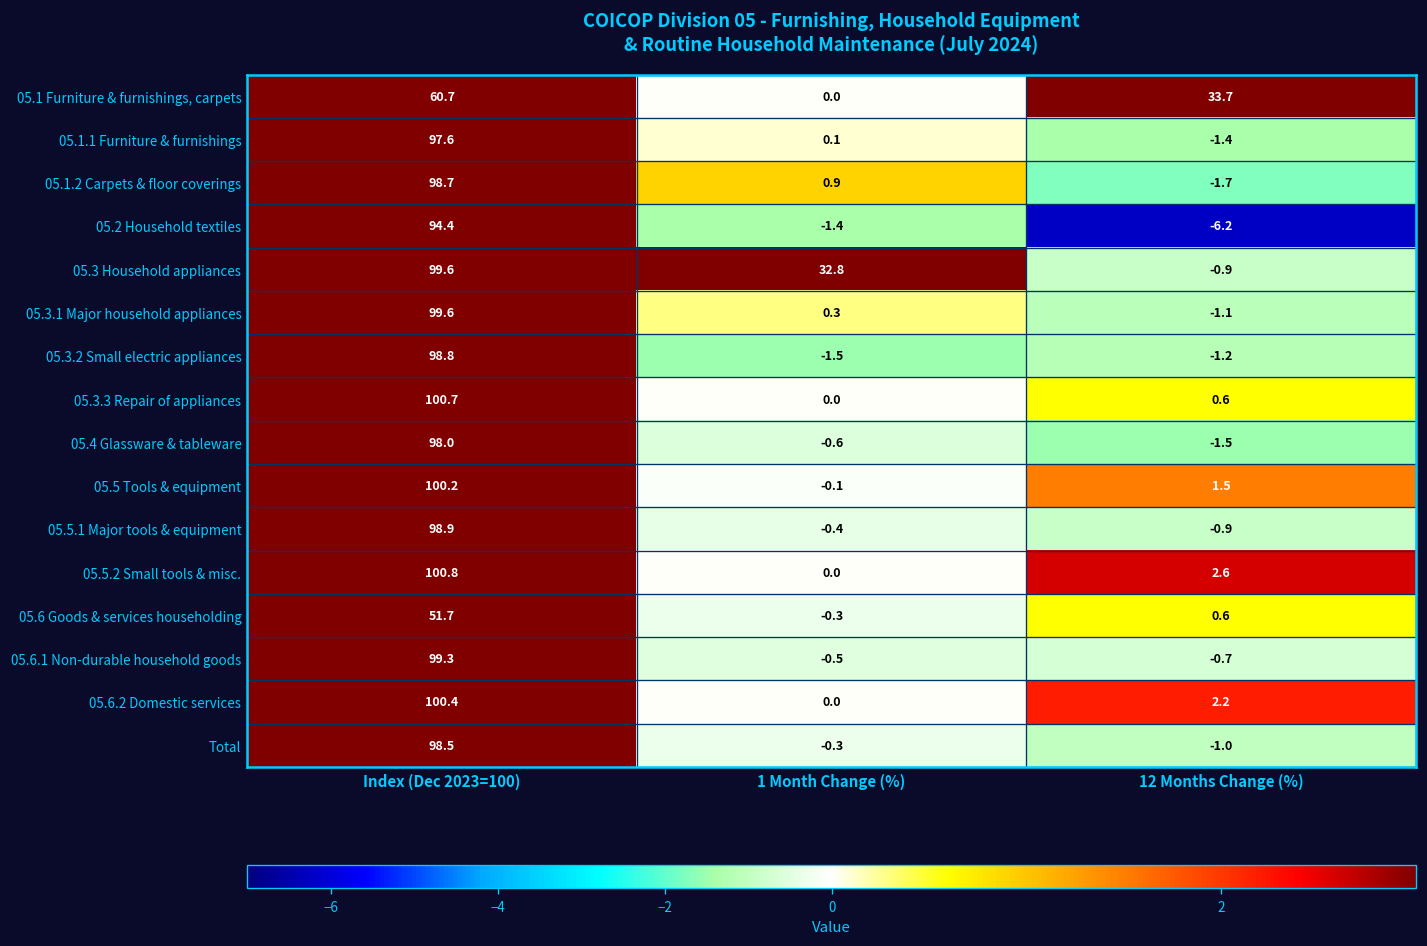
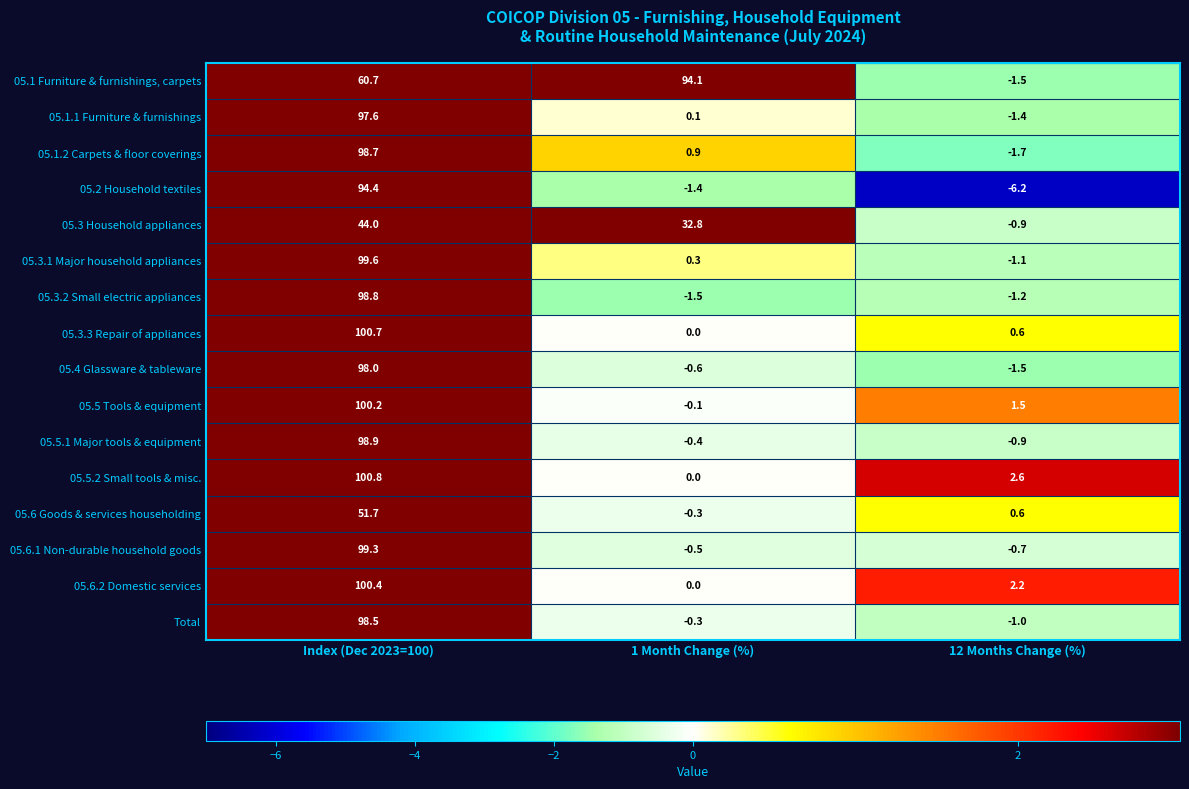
05.1 Furniture & furnishings, carpets, 1 Month Change (%): 0.0 -> 94.1
05.1 Furniture & furnishings, carpets, 12 Months Change (%): 33.7 -> -1.5
05.3 Household appliances, Index (Dec 2023=100): 99.6 -> 44.0
